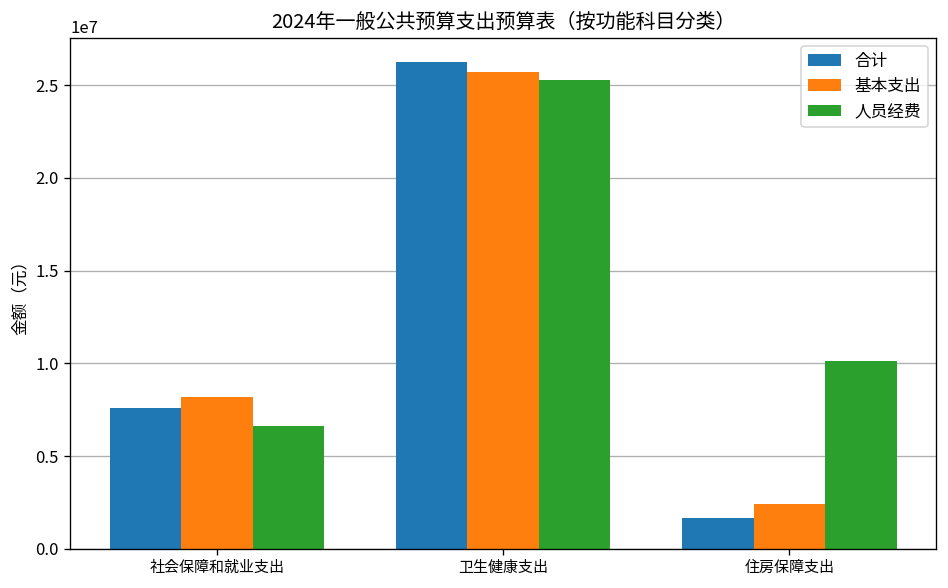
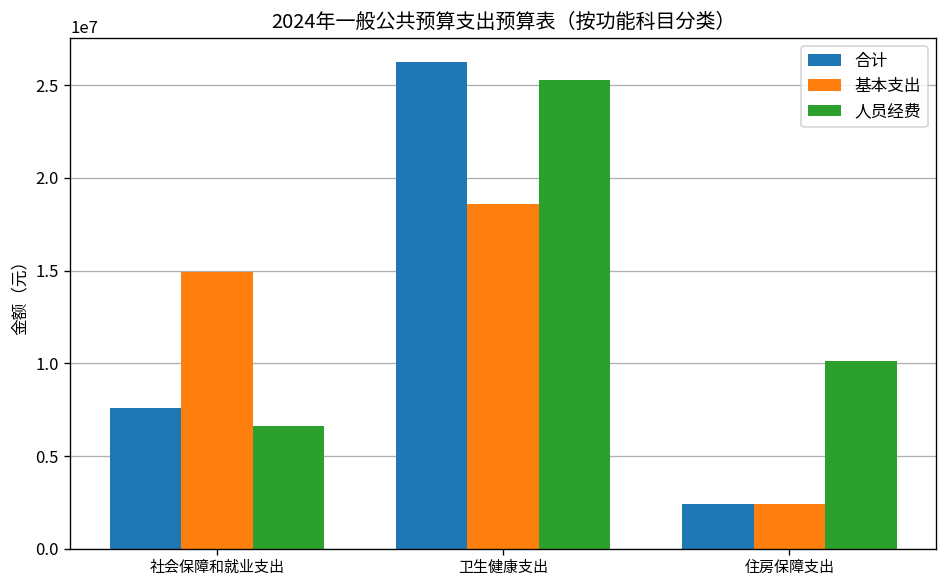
基本支出, 社会保障和就业支出: 8200000 -> 14900000
基本支出, 卫生健康支出: 25700000 -> 18600000
合计, 住房保障支出: 1600000 -> 2400000
